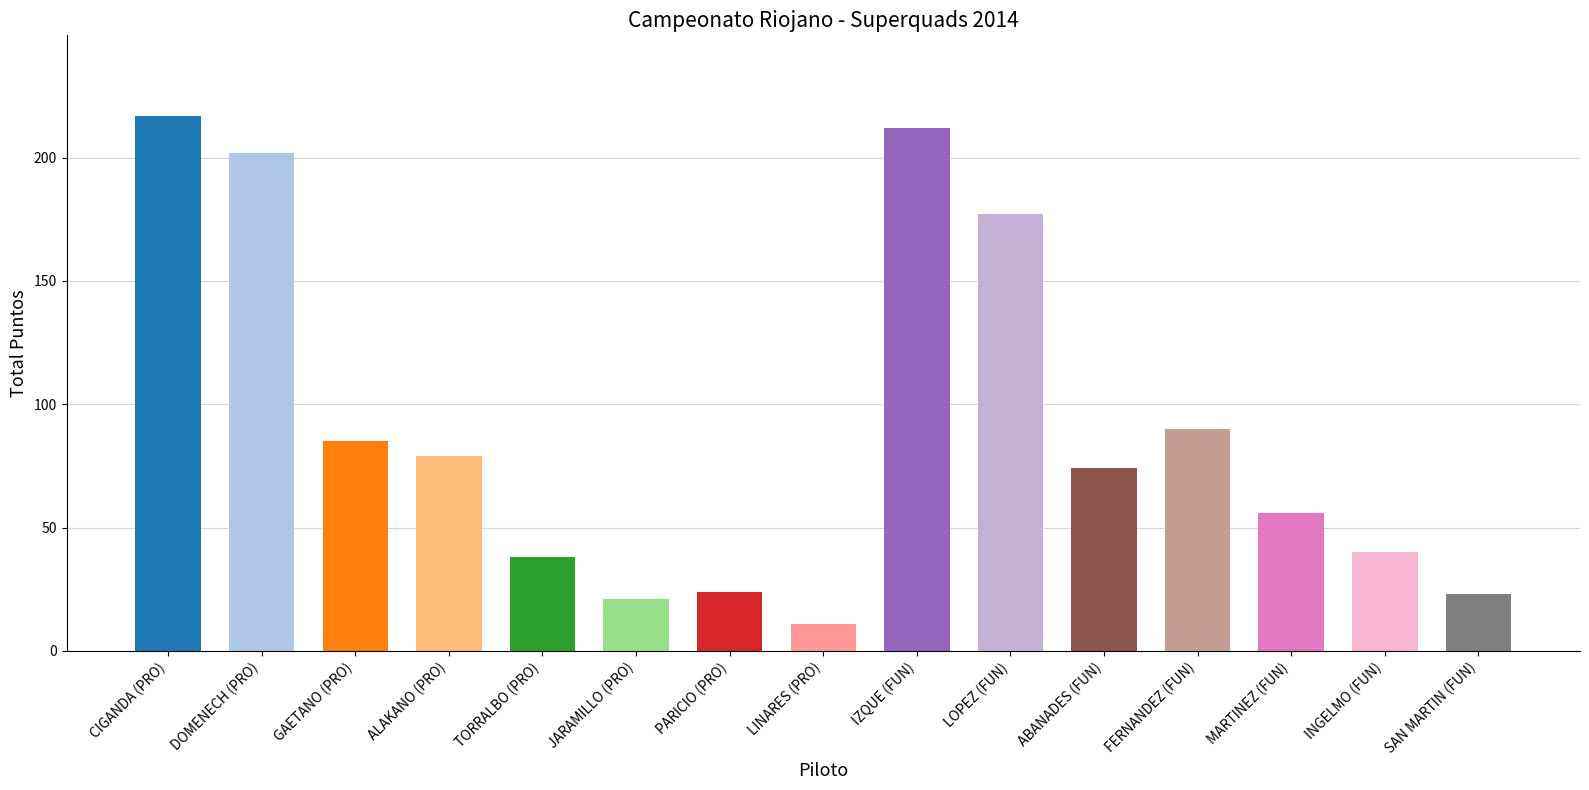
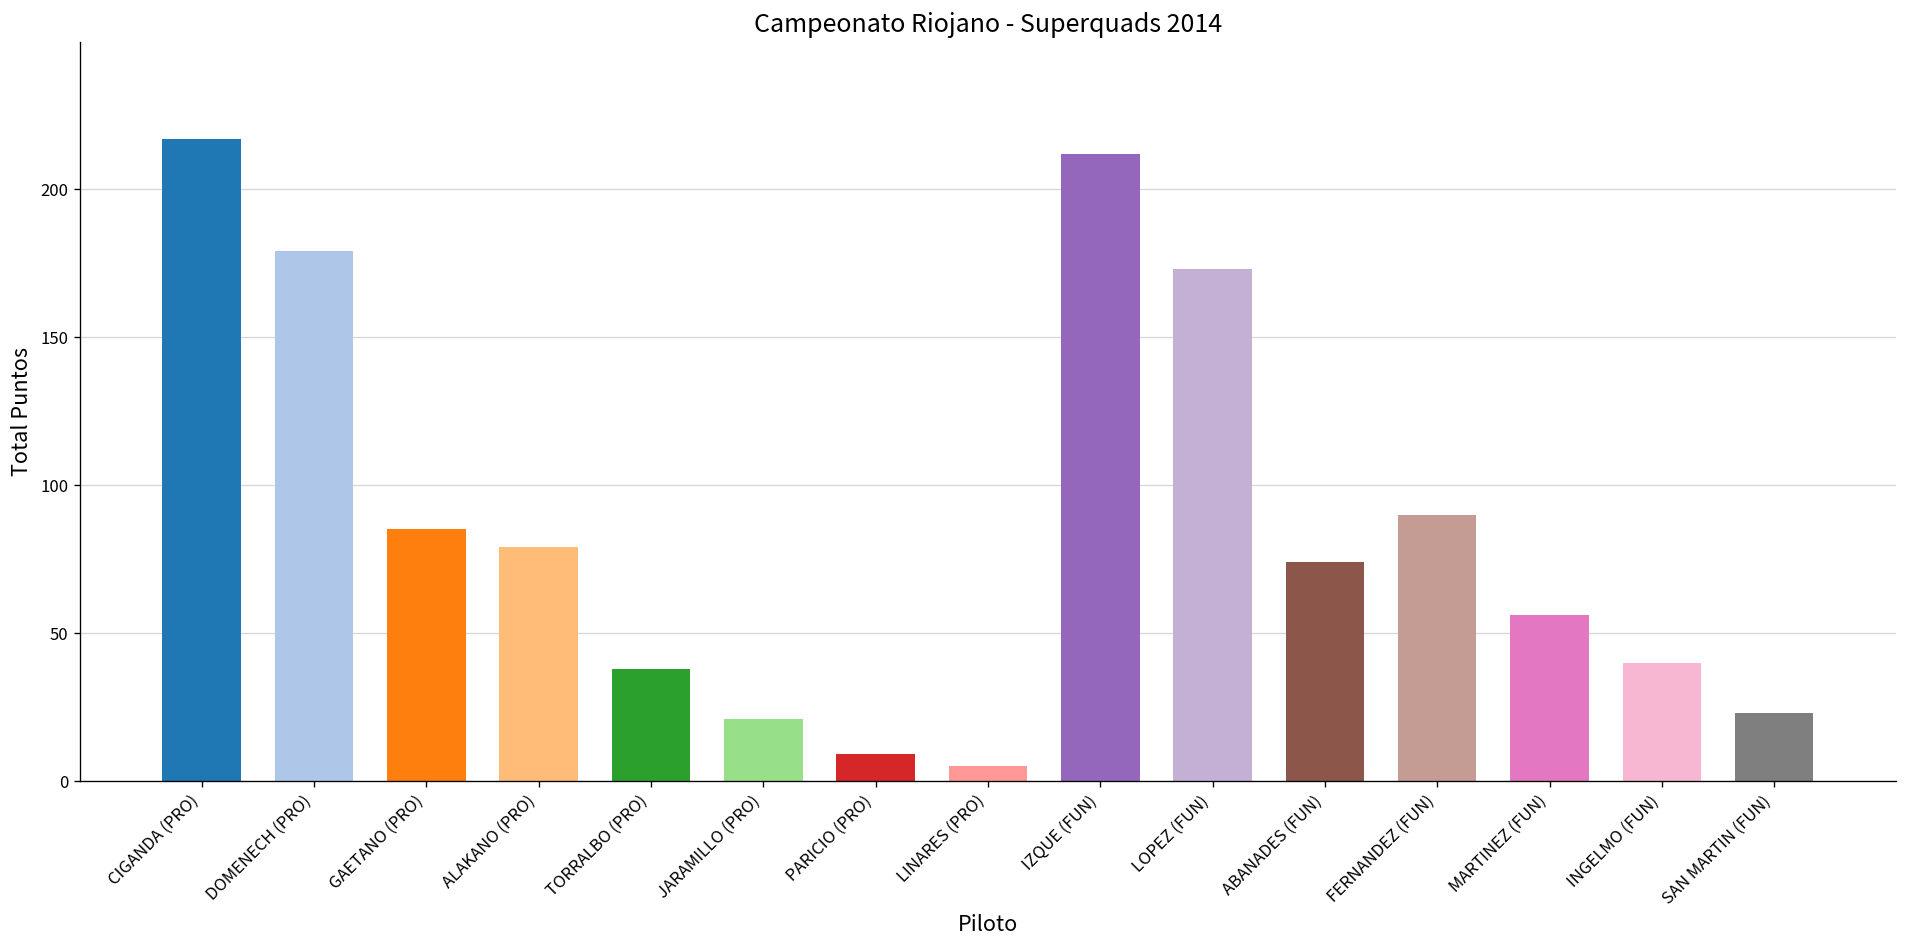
DOMENECH (PRO): 202 -> 179
PARICIO (PRO): 24 -> 9
LINARES (PRO): 11 -> 5
LOPEZ (FUN): 177 -> 173
